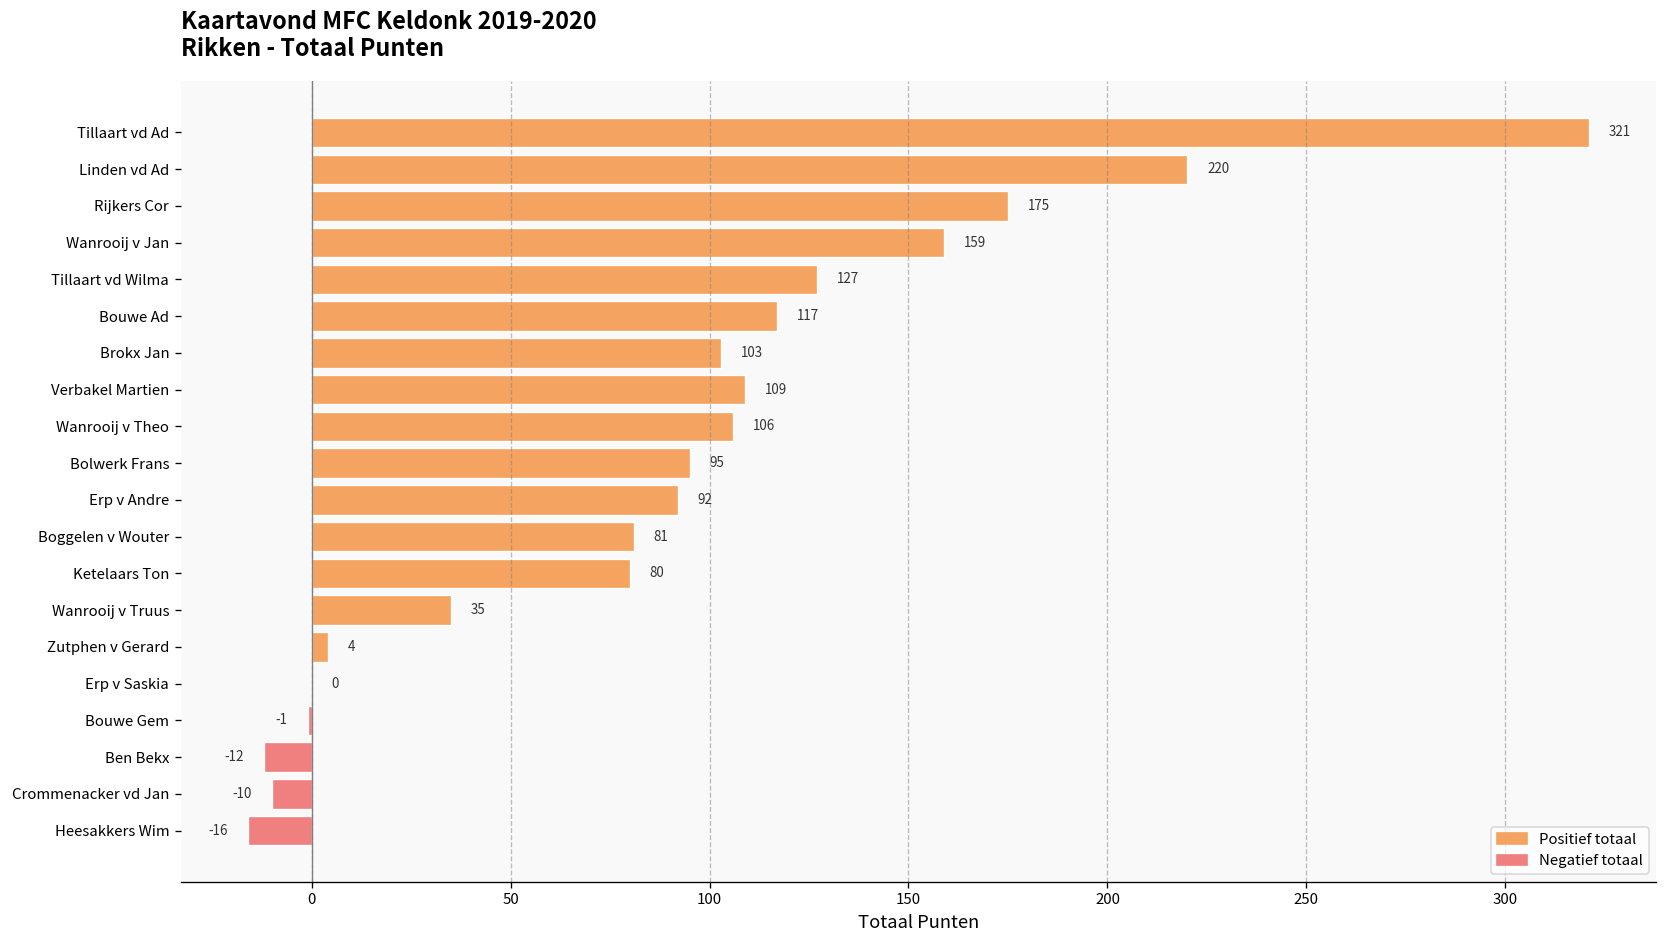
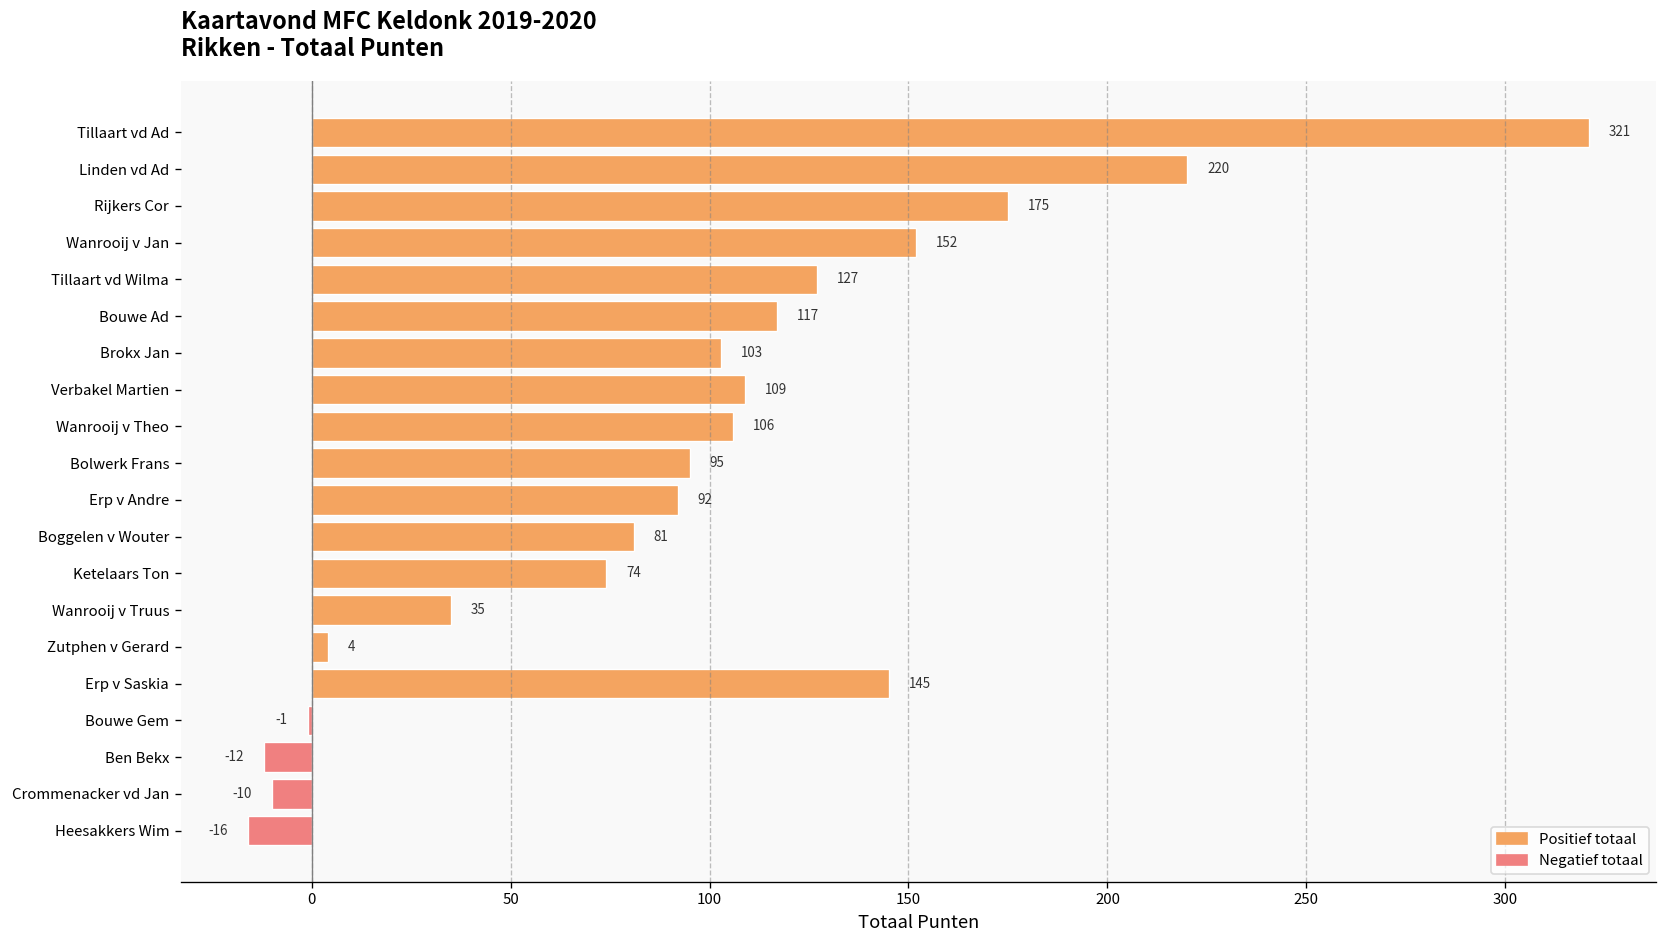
Wanrooij v Jan: 159 -> 152
Ketelaars Ton: 80 -> 74
Erp v Saskia: 0 -> 145
